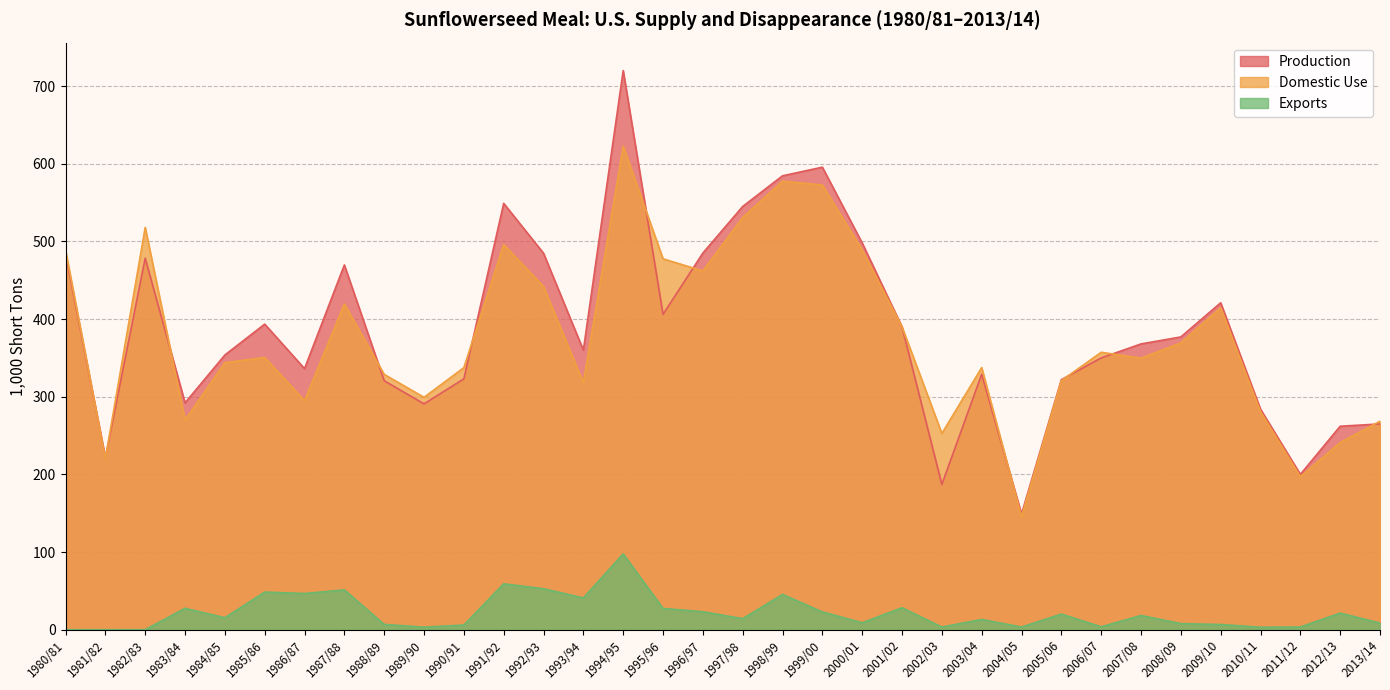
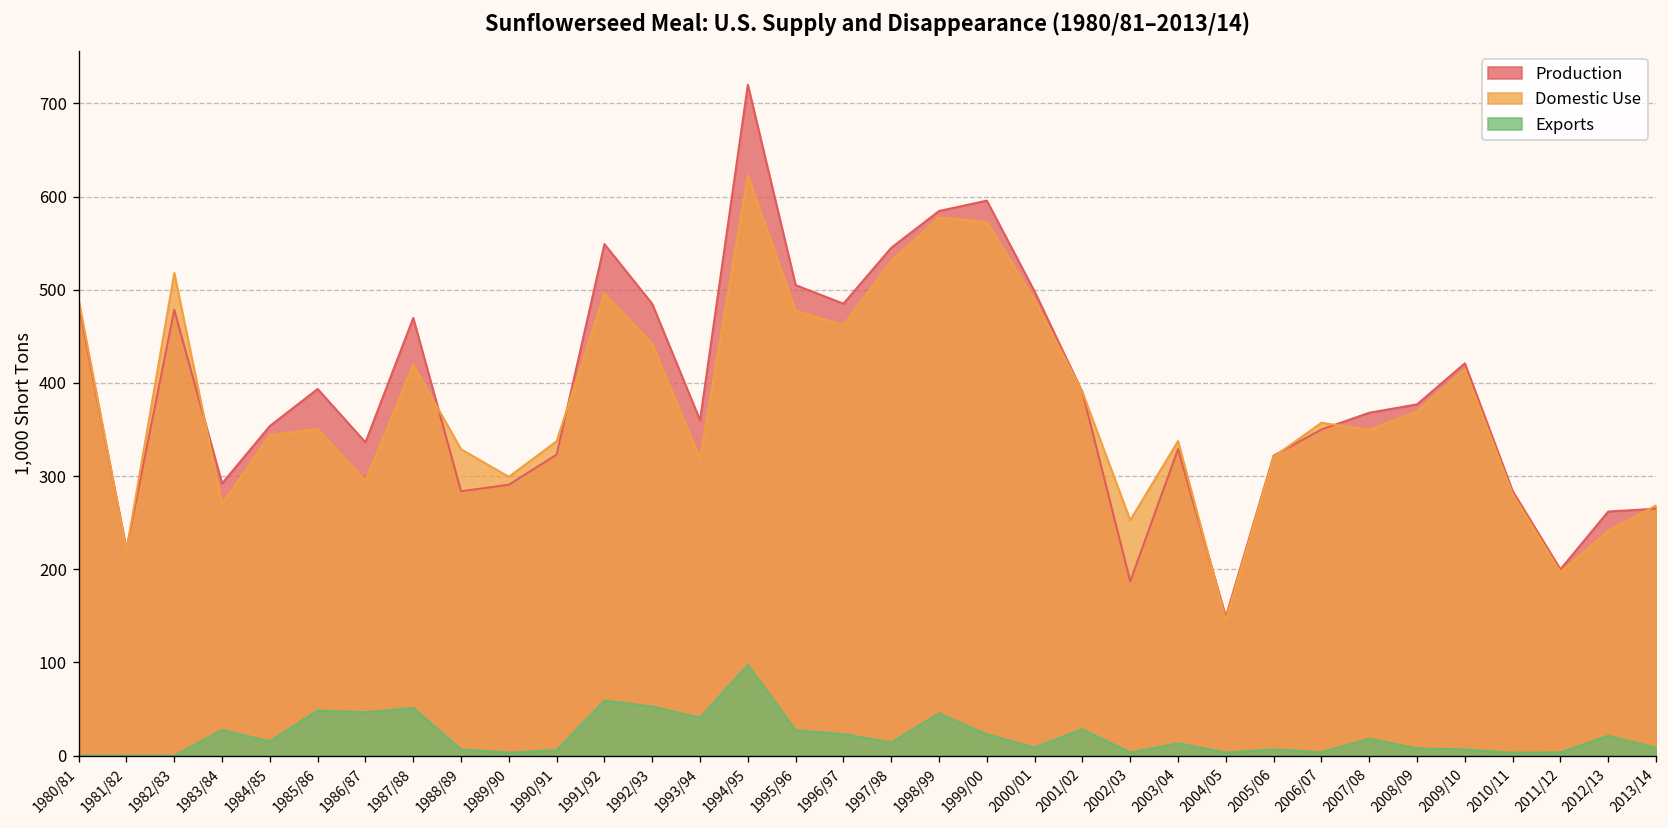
Production, 1988/89: 320 -> 280
Production, 1995/96: 410 -> 510
Exports, 2005/06: 20 -> 10
